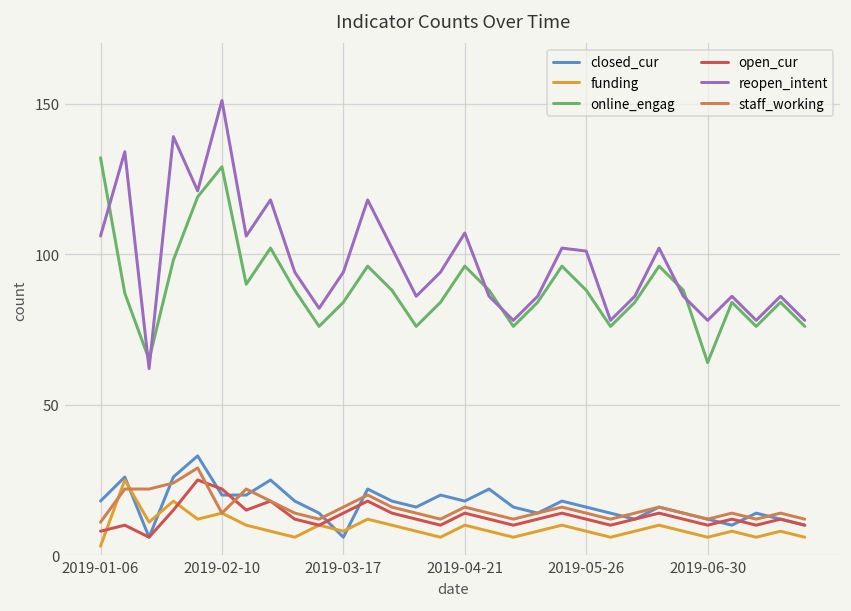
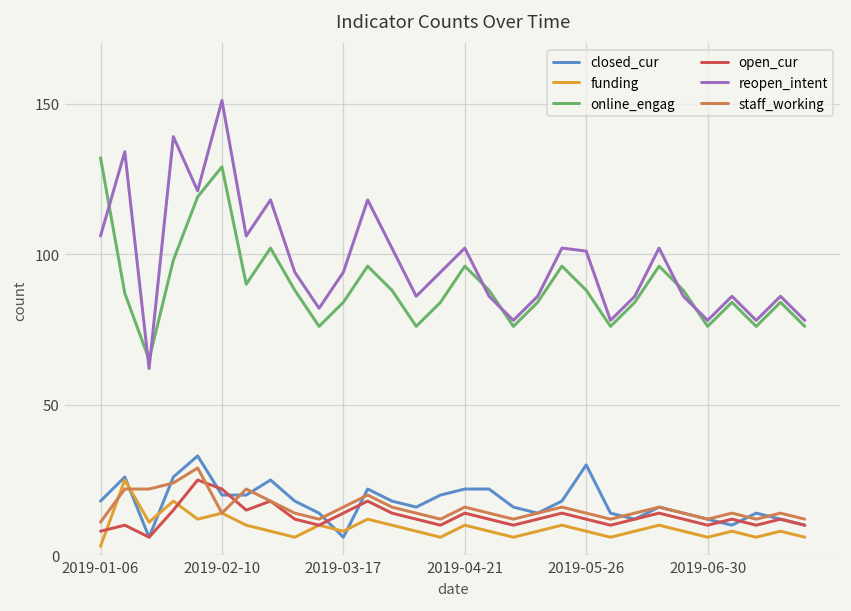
closed_cur, 2019-04-21: 18 -> 22
reopen_intent, 2019-04-21: 107 -> 102
closed_cur, 2019-05-26: 16 -> 30
online_engag, 2019-06-30: 64 -> 76
